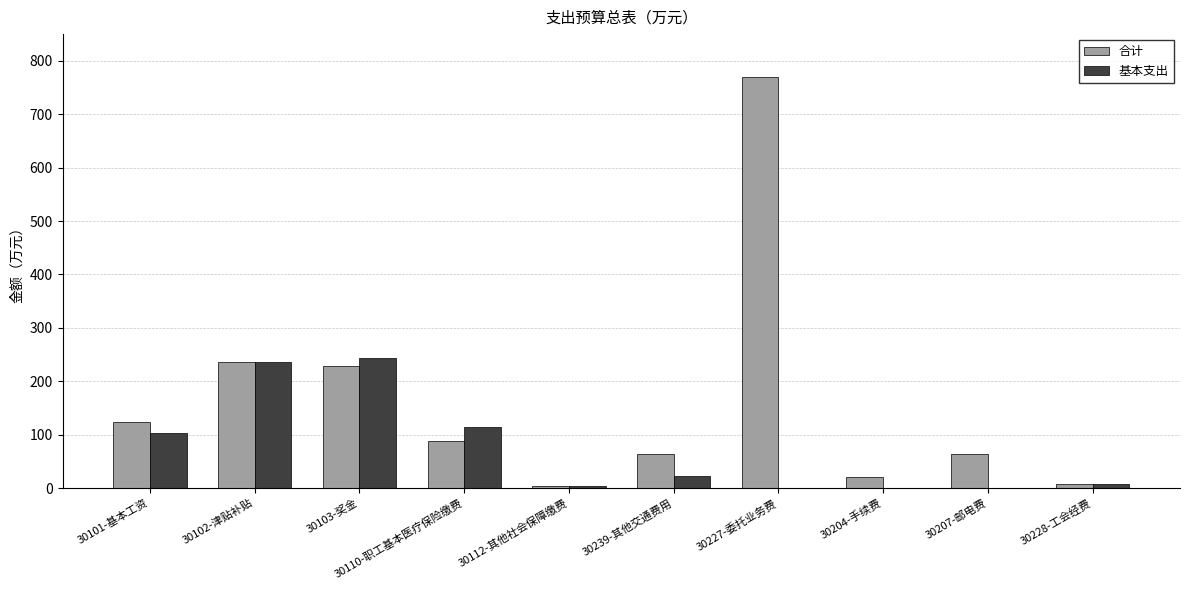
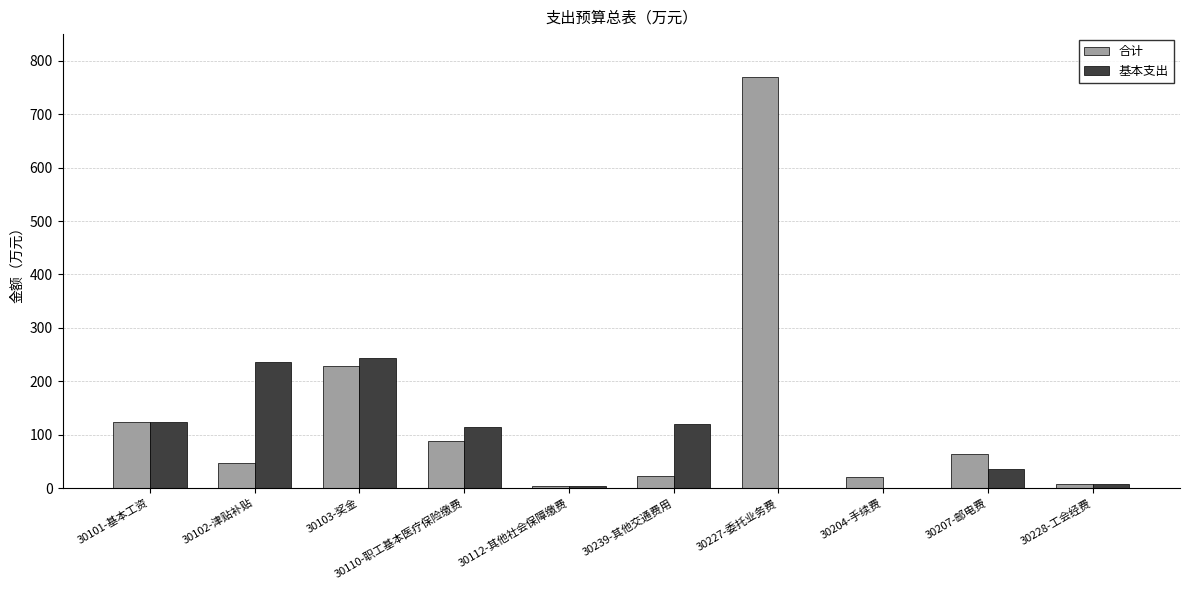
基本支出, 30101-基本工资: 100 -> 120
合计, 30102-津贴补贴: 240 -> 50
合计, 30239-其他交通费用: 60 -> 20
基本支出, 30239-其他交通费用: 20 -> 120
基本支出, 30207-邮电费: 0 -> 30
